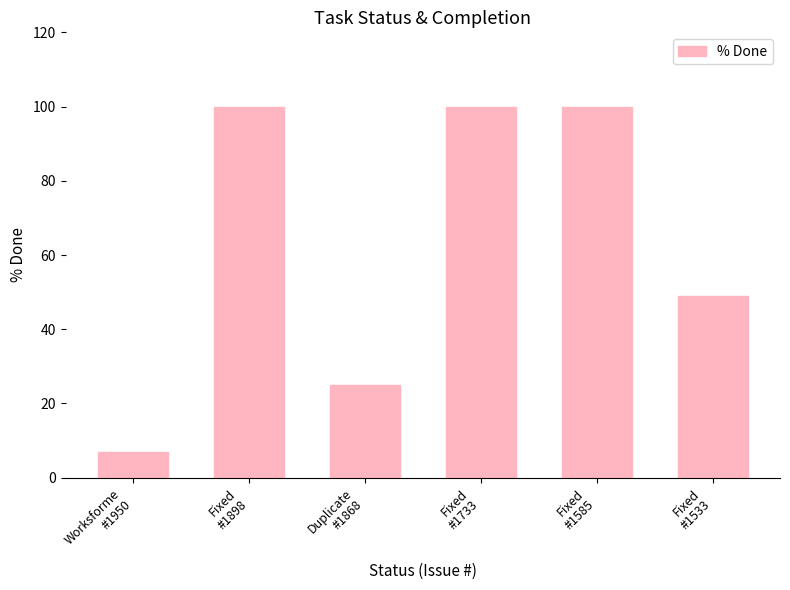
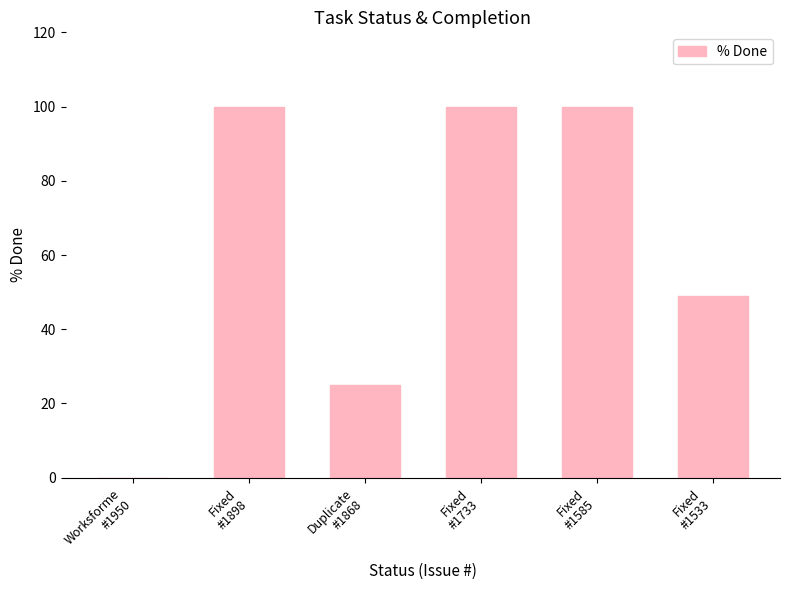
Worksforme #1950: 7 -> 0
